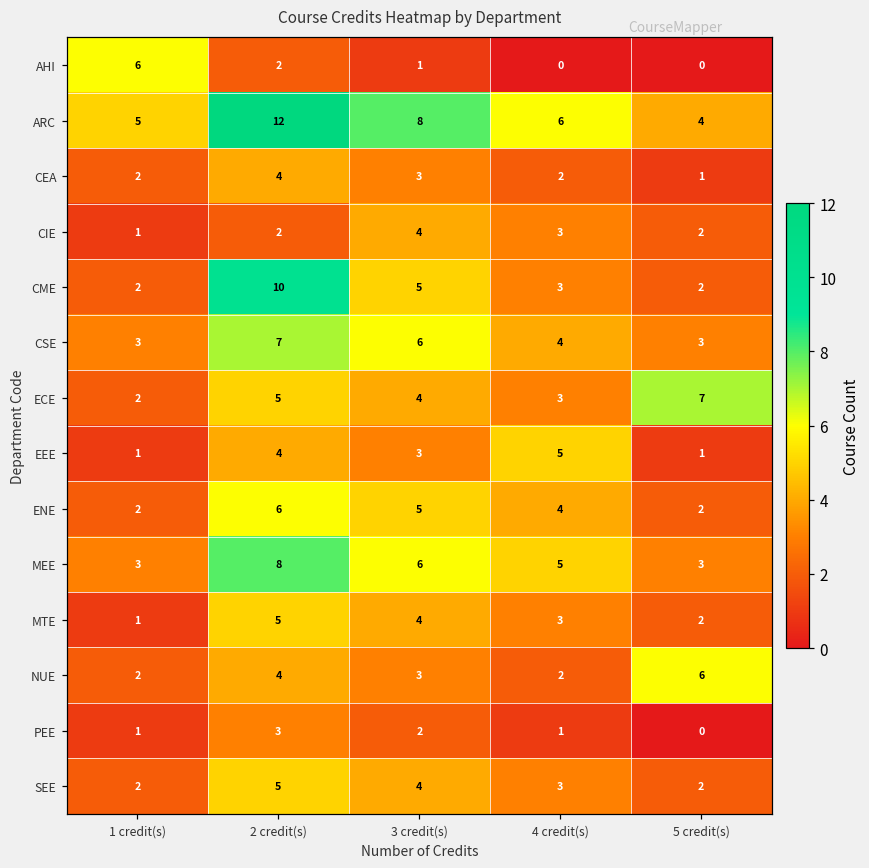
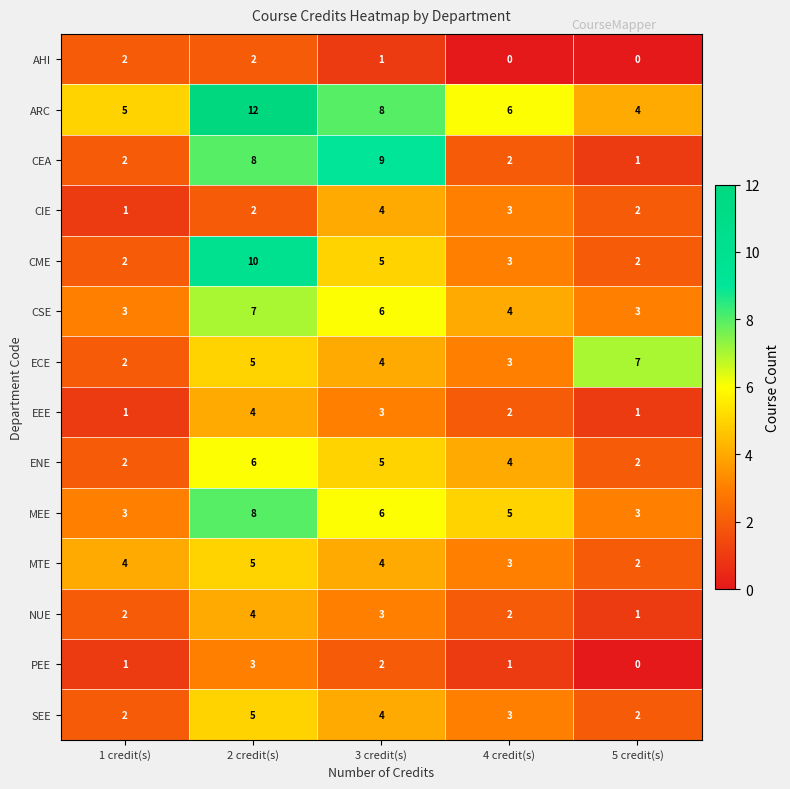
AHI, 1 credit(s): 6 -> 2
CEA, 2 credit(s): 4 -> 8
CEA, 3 credit(s): 3 -> 9
EEE, 4 credit(s): 5 -> 2
MTE, 1 credit(s): 1 -> 4
NUE, 5 credit(s): 6 -> 1
